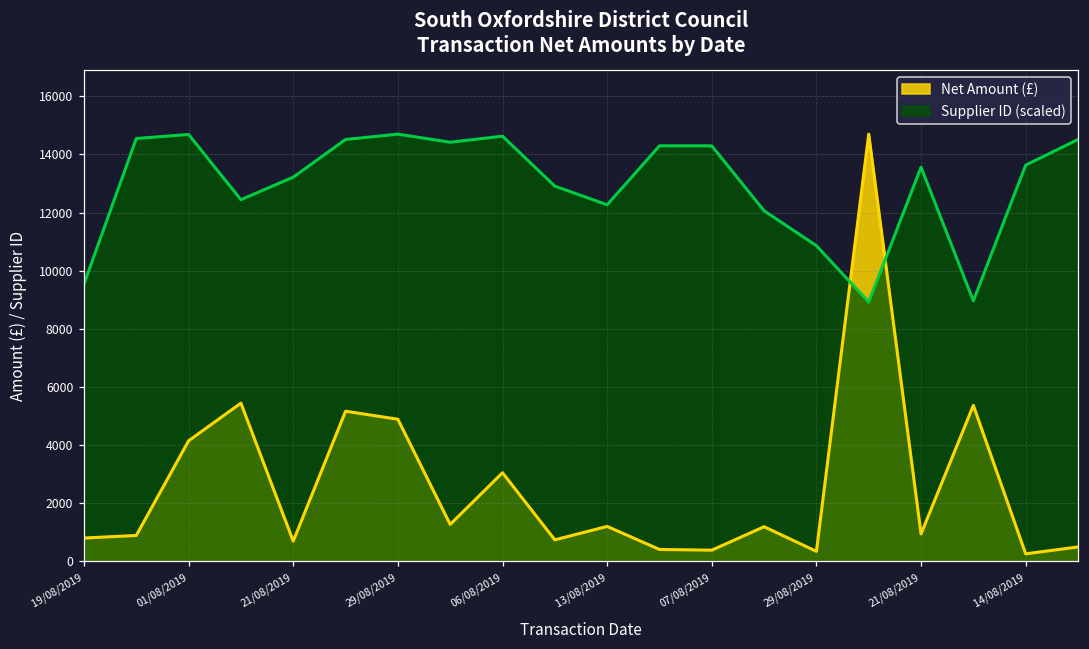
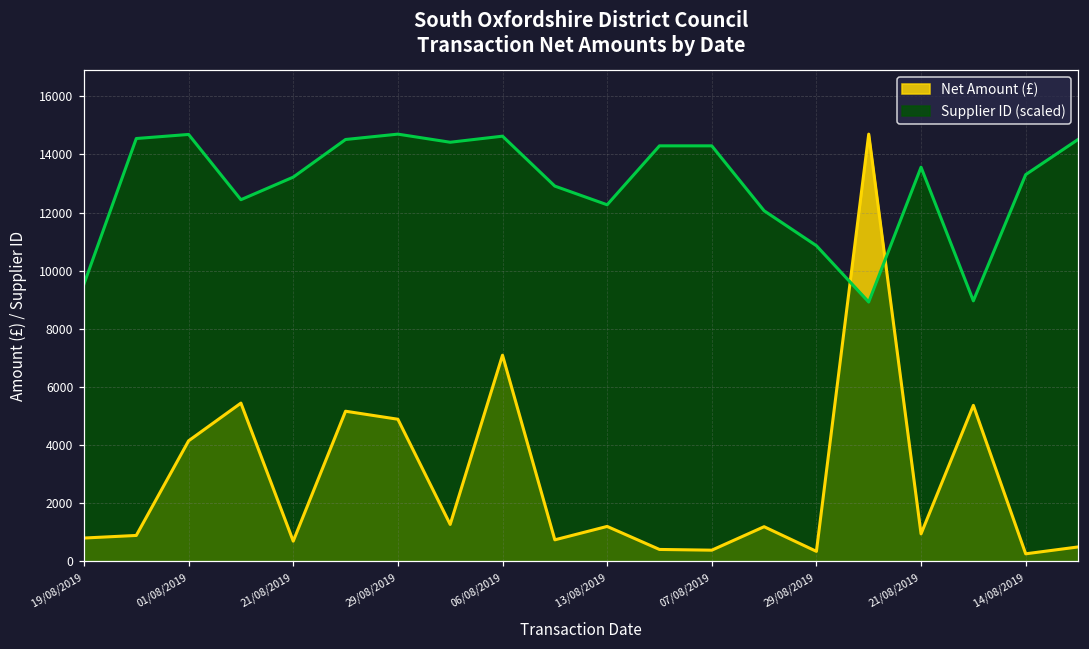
Net Amount (£), 06/08/2019: 3100 -> 7100
Supplier ID (scaled), 14/08/2019: 13600 -> 13300
